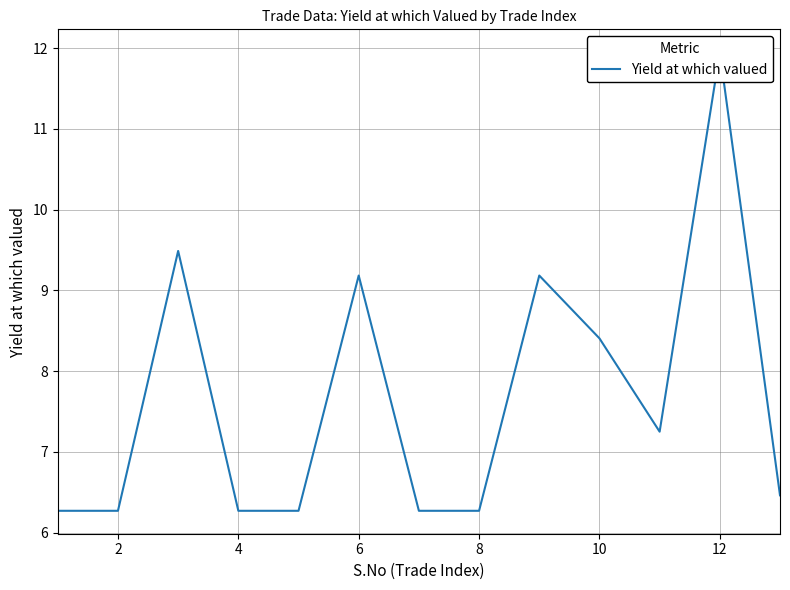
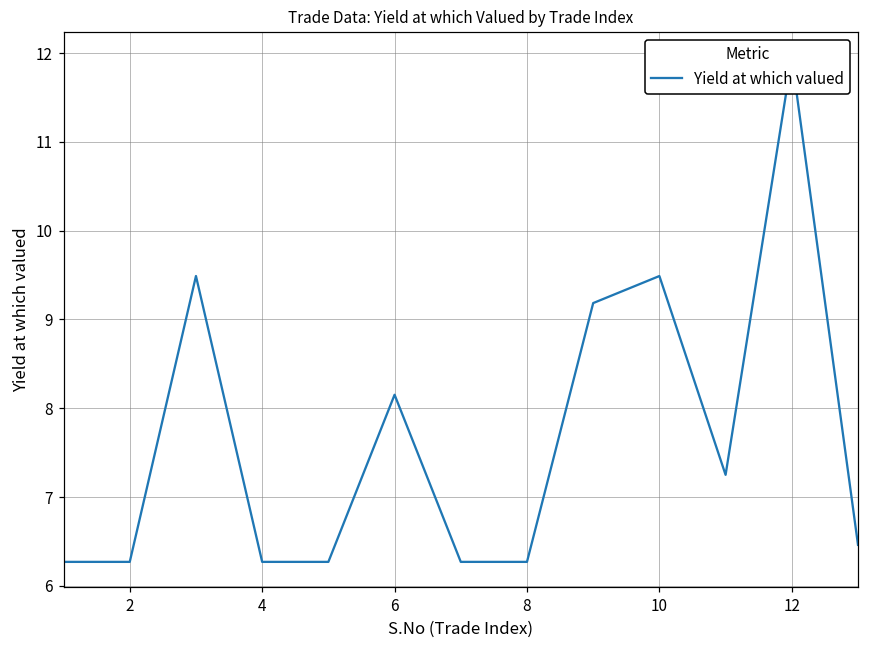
6: 9.2 -> 8.2
10: 8.4 -> 9.5
